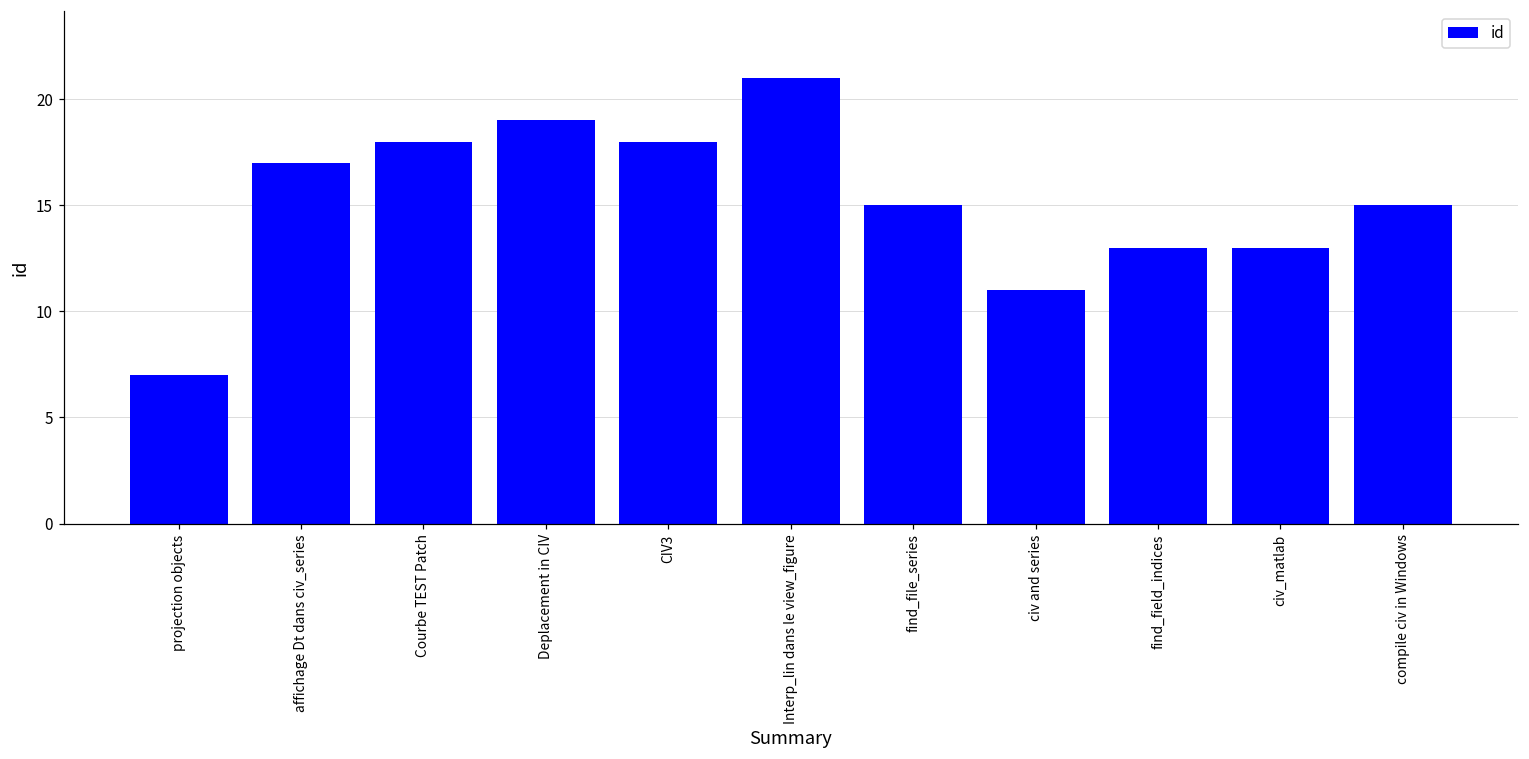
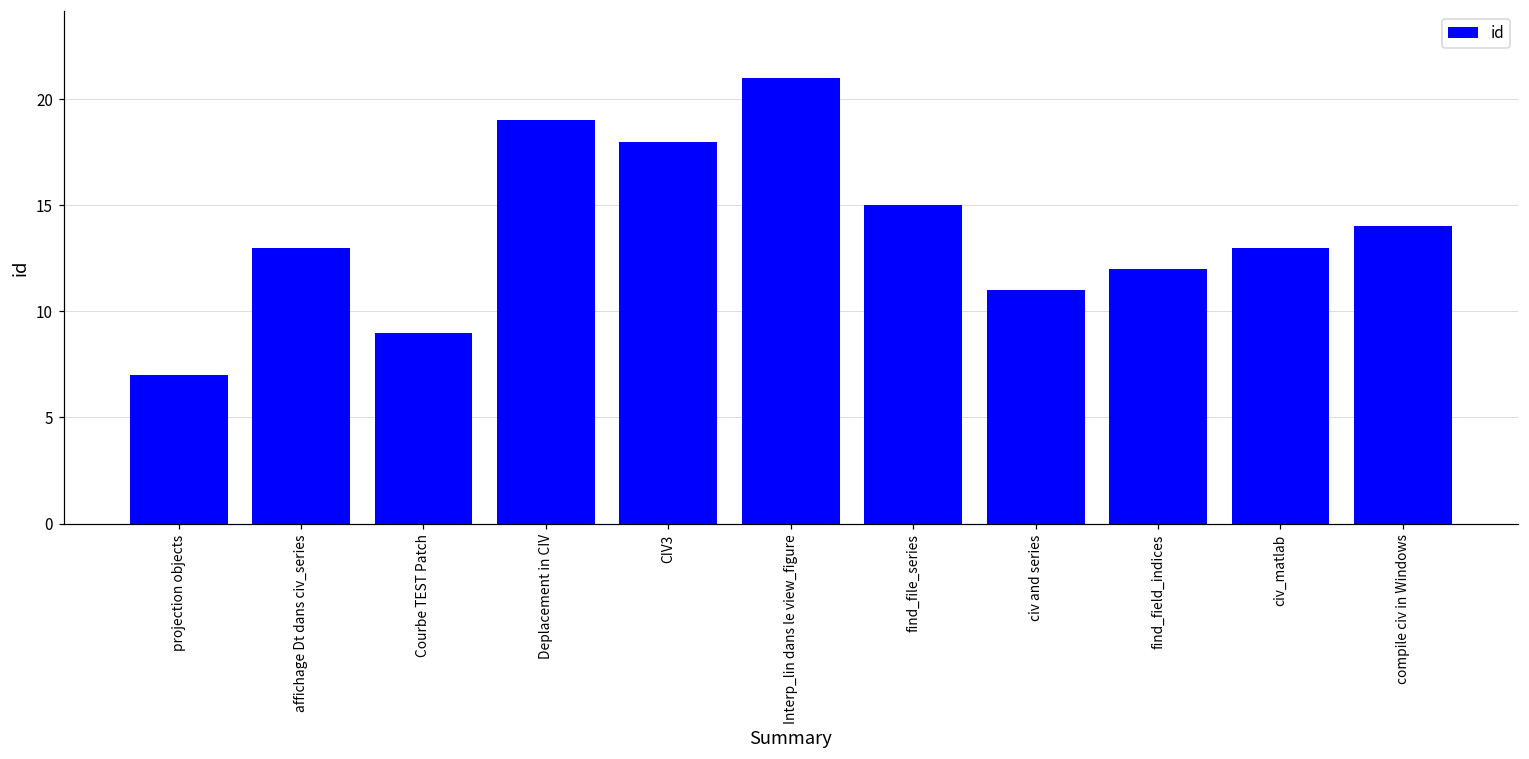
affichage Dt dans civ_series: 17 -> 13
Courbe TEST Patch: 18 -> 9
find_field_indices: 13 -> 12
compile civ in Windows: 15 -> 14
